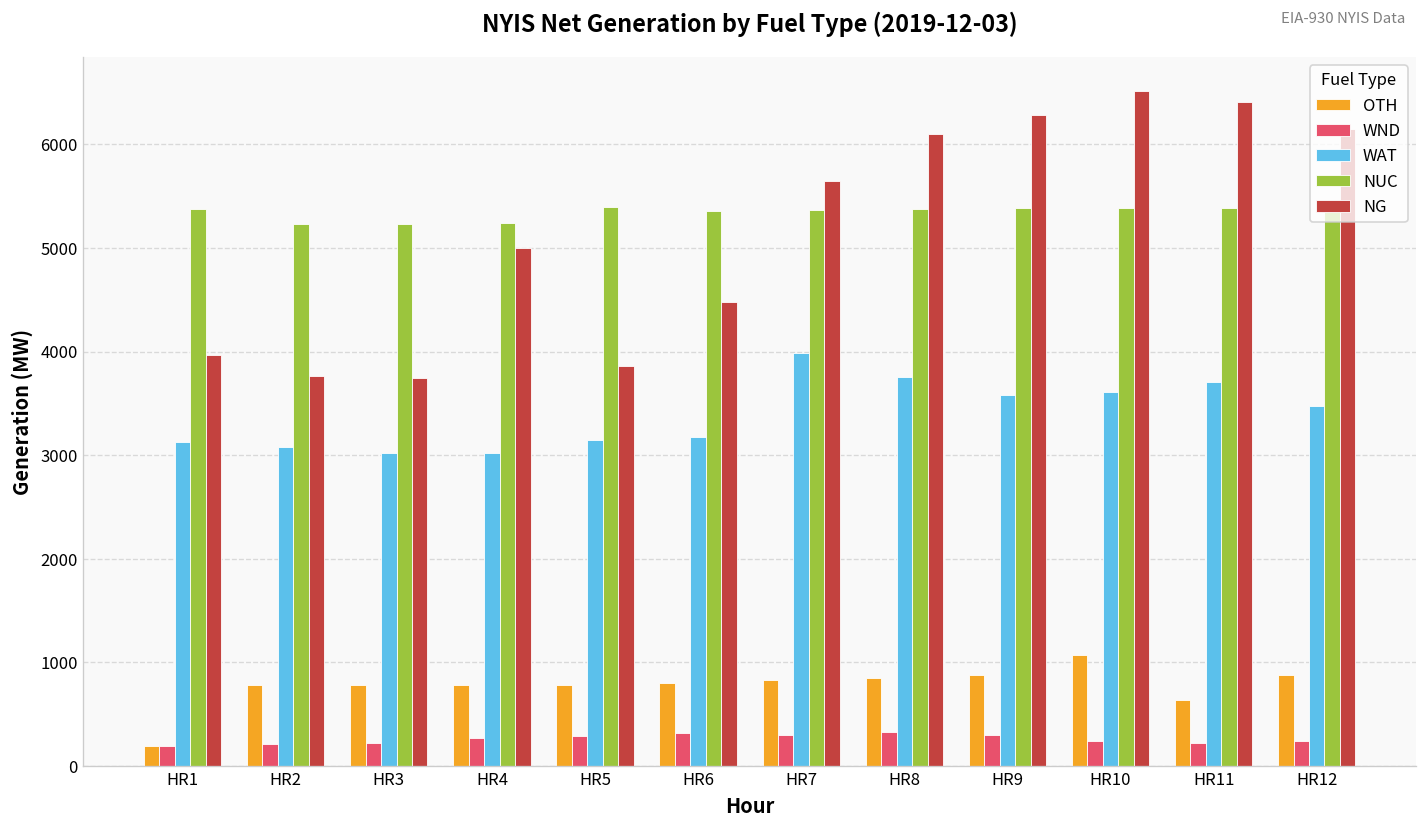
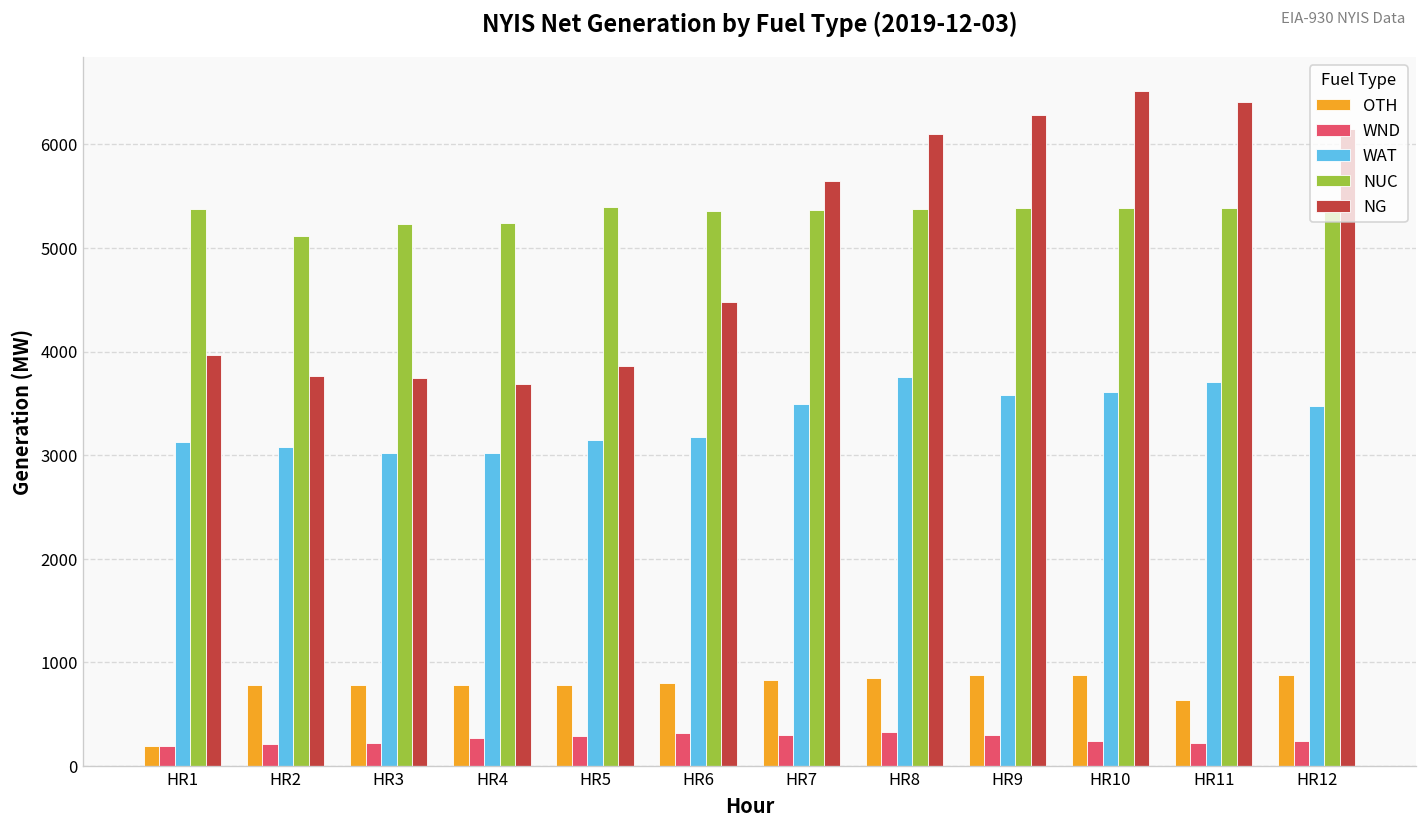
NUC, HR2: 5200 -> 5100
NG, HR4: 5000 -> 3700
WAT, HR7: 4000 -> 3500
OTH, HR10: 1100 -> 900
